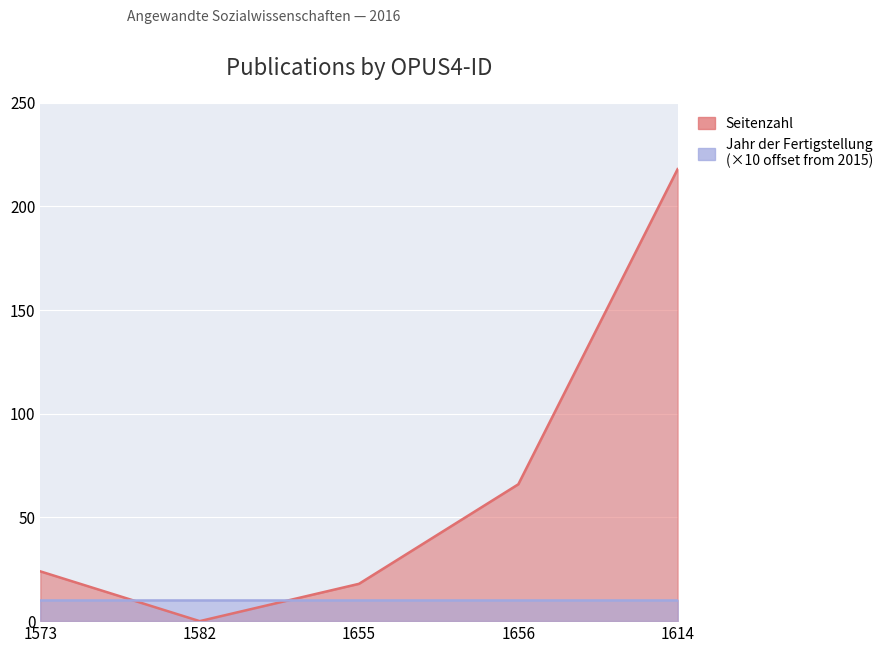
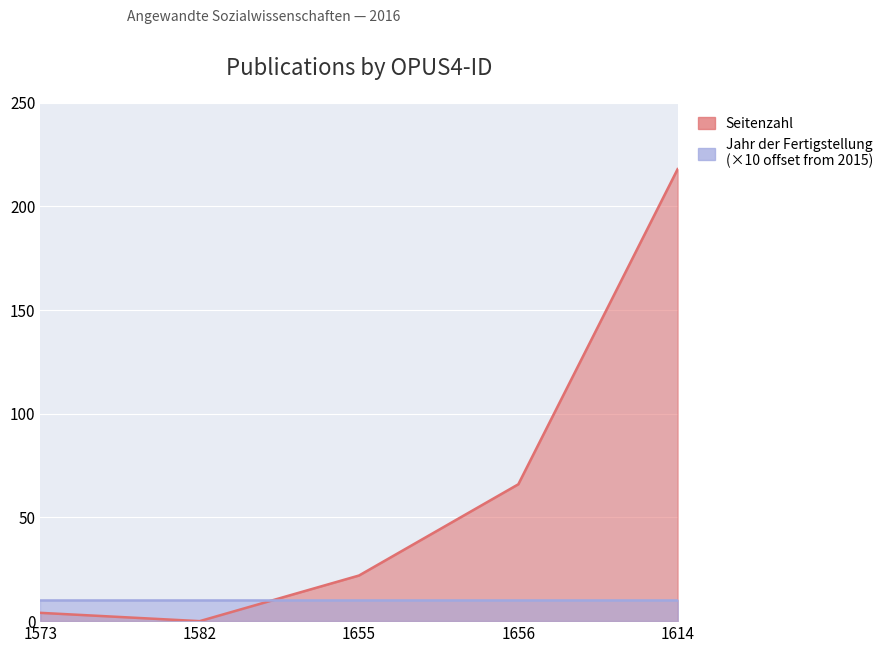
Seitenzahl, 1573: 24 -> 4
Seitenzahl, 1655: 18 -> 22
